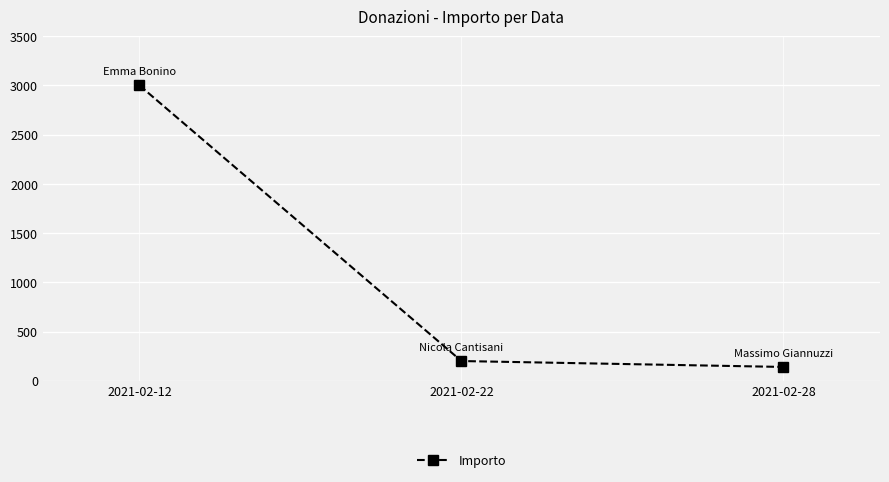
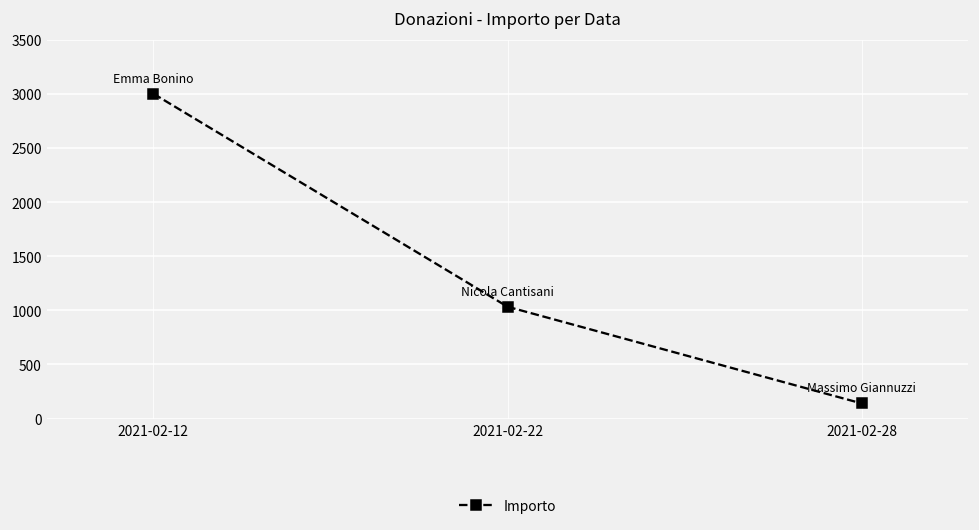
2021-02-22: 200 -> 1000
